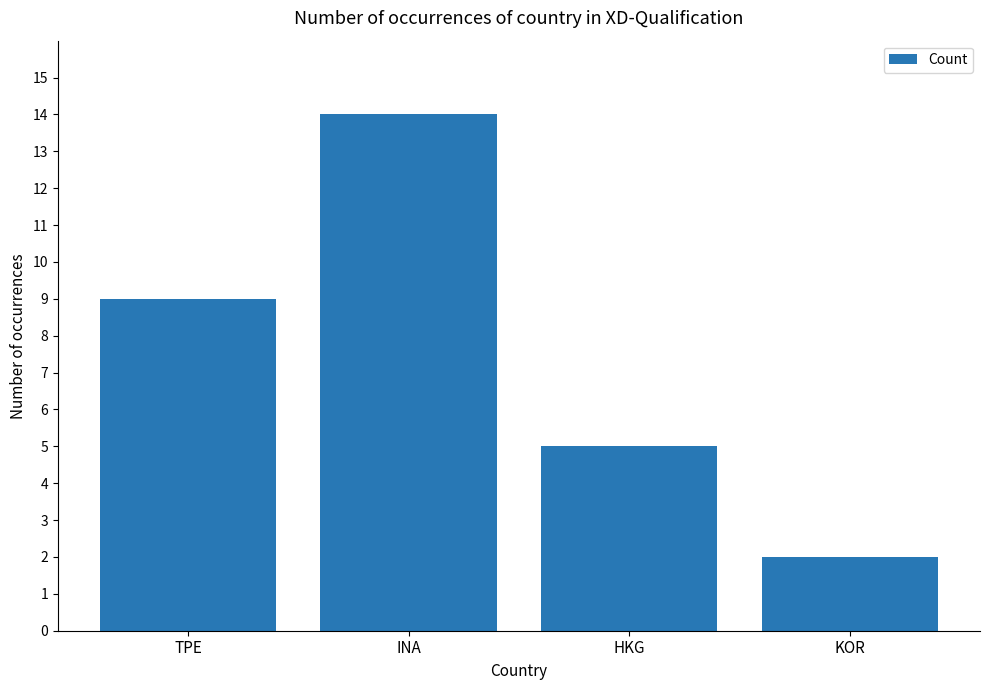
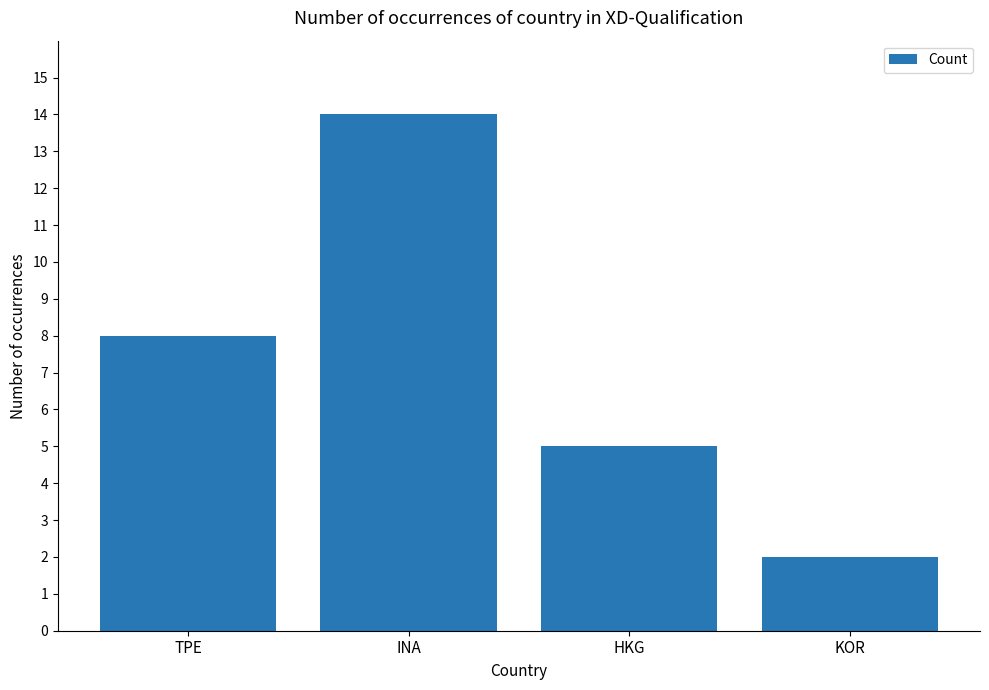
TPE: 9 -> 8
